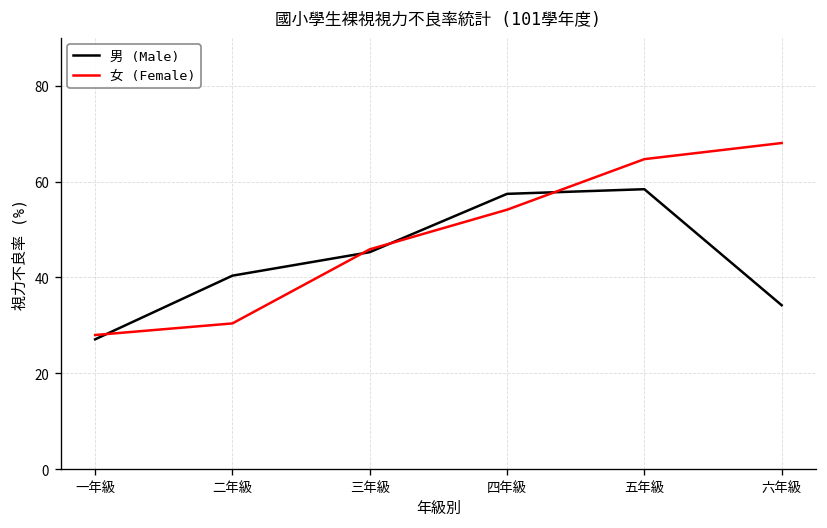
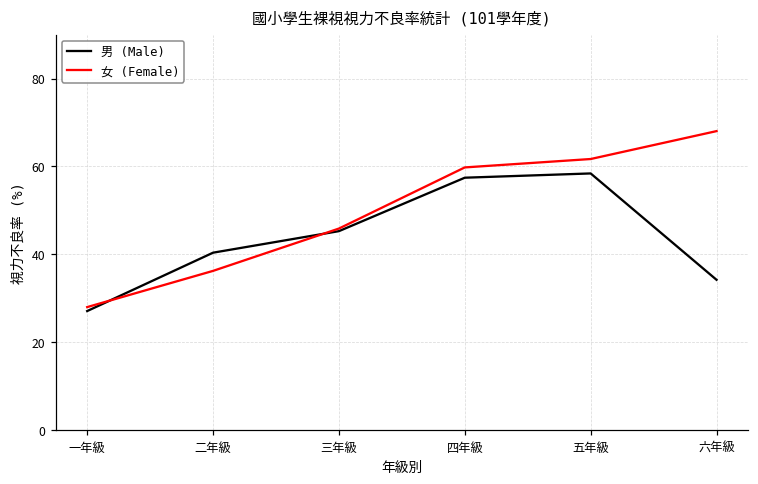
女 (Female), 二年級: 30 -> 36
女 (Female), 四年級: 54 -> 60
女 (Female), 五年級: 65 -> 62
